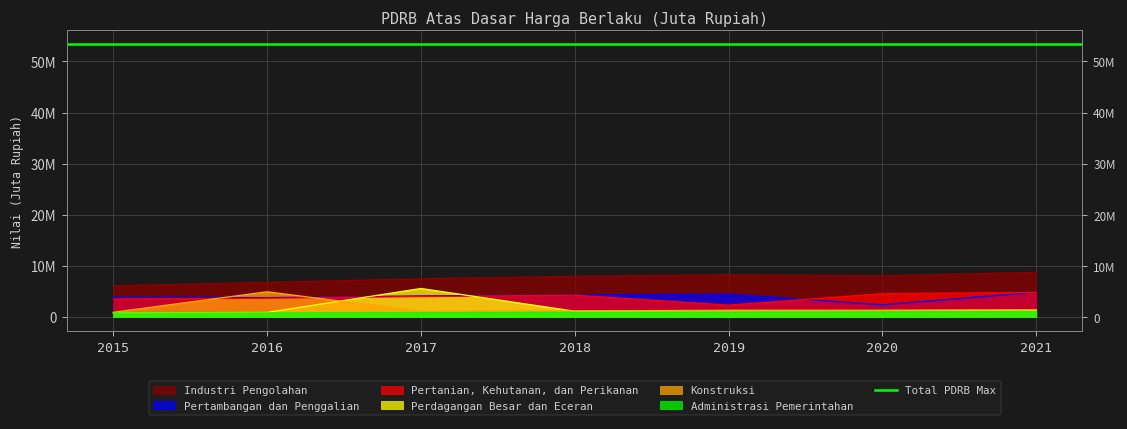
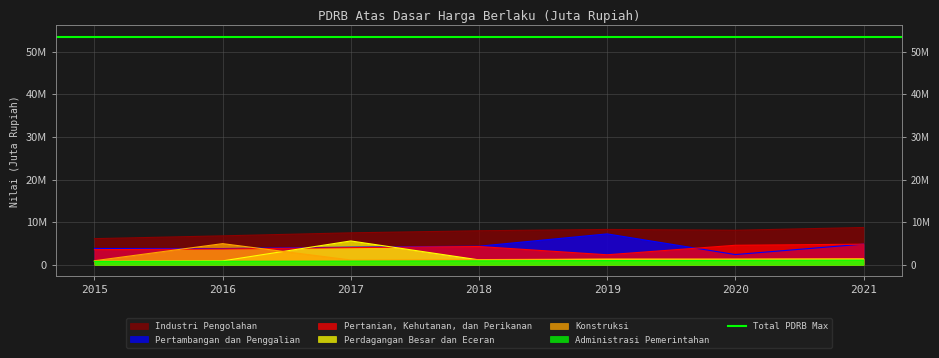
Pertambangan dan Penggalian, 2019: 4000000 -> 7000000
